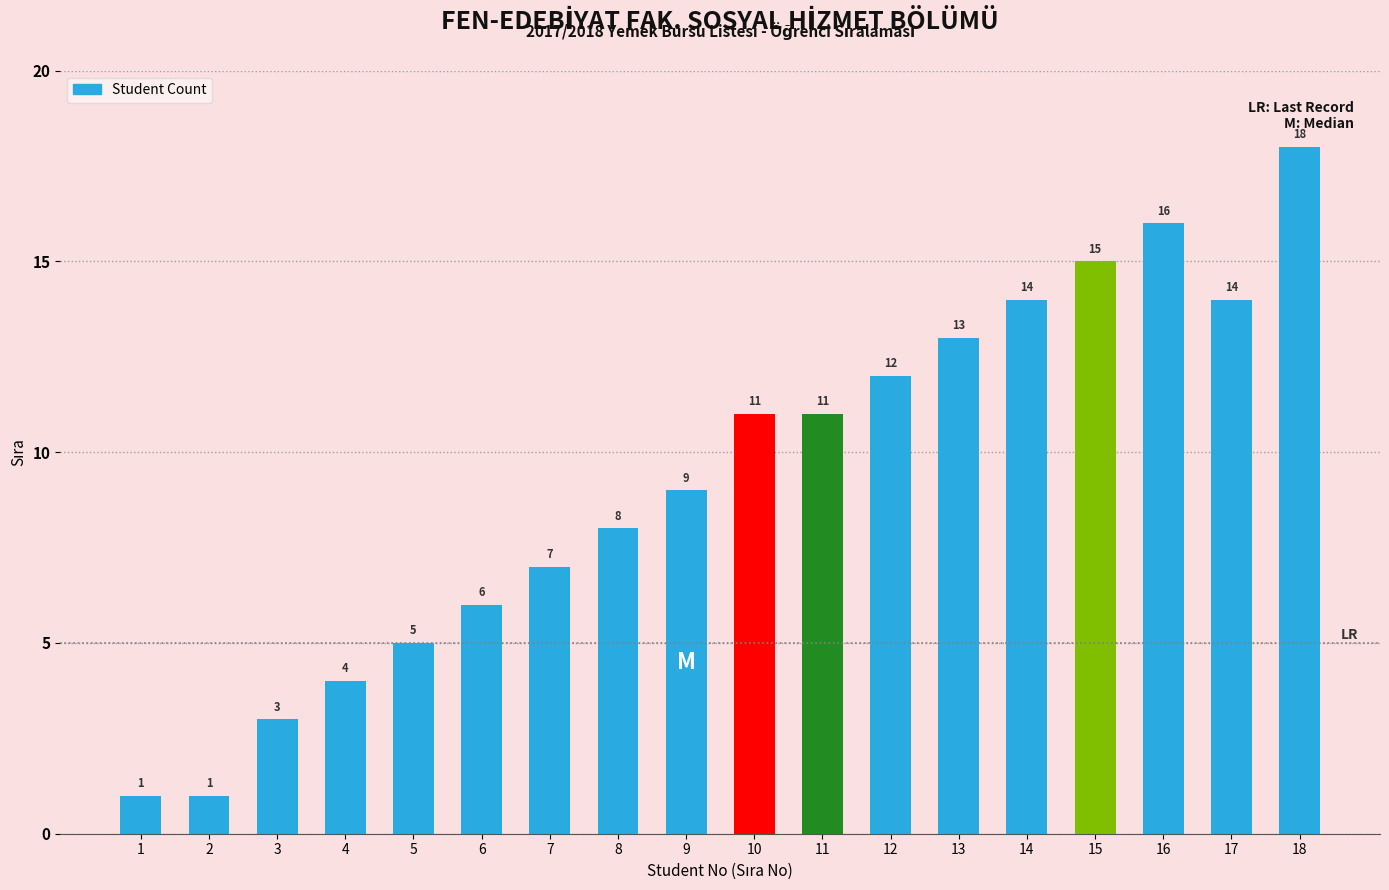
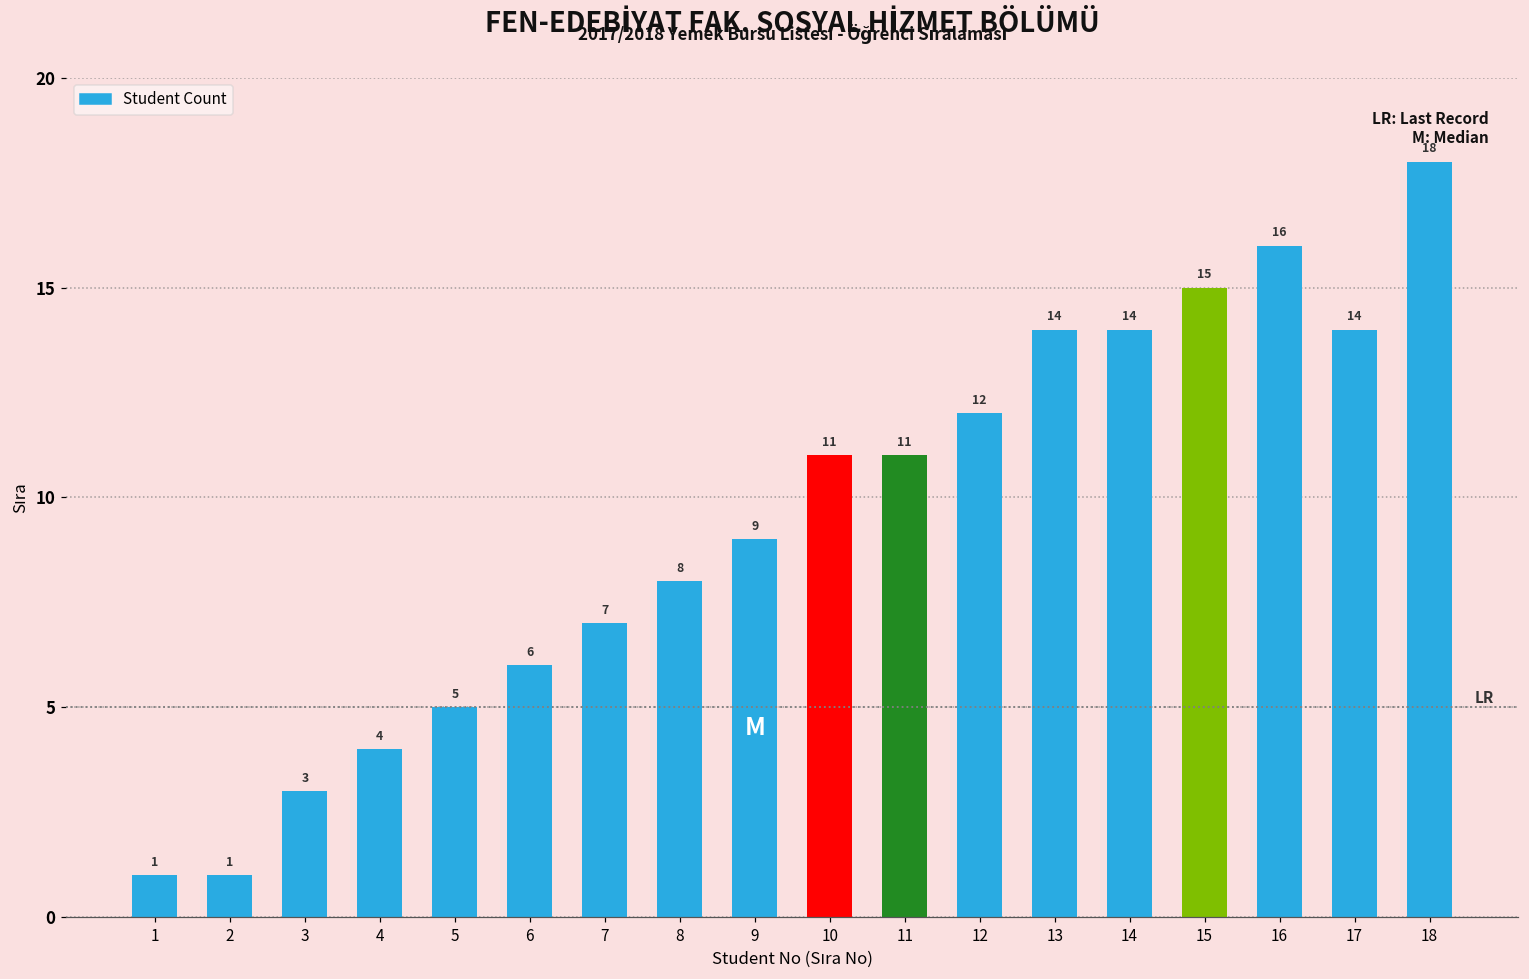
13: 13 -> 14
